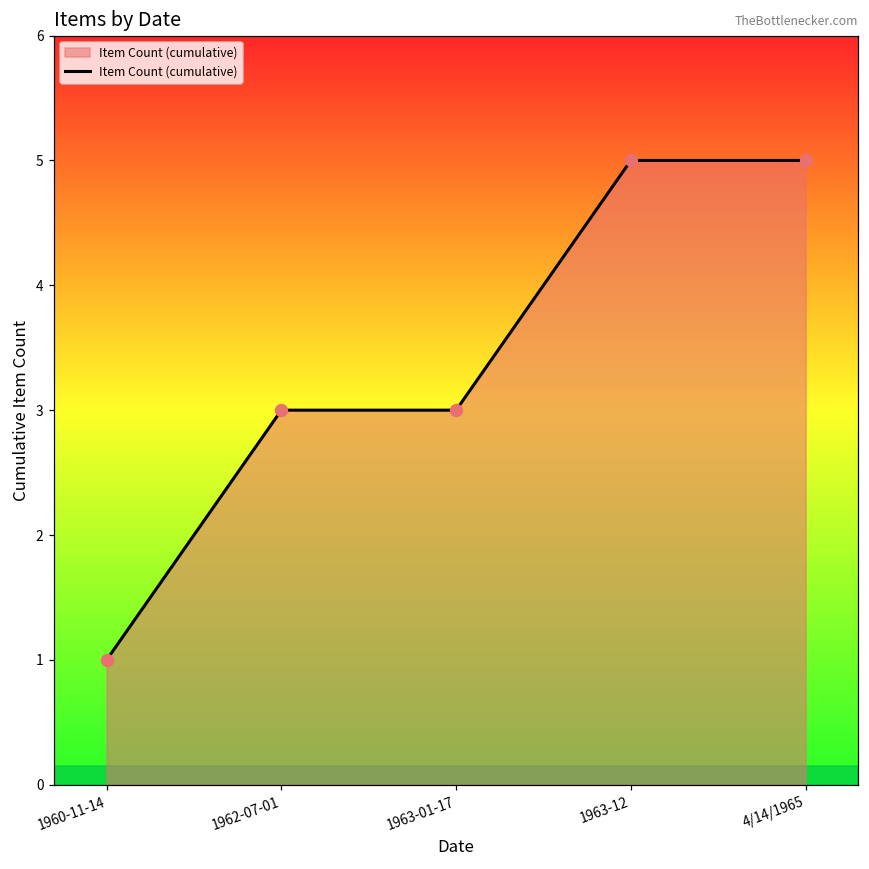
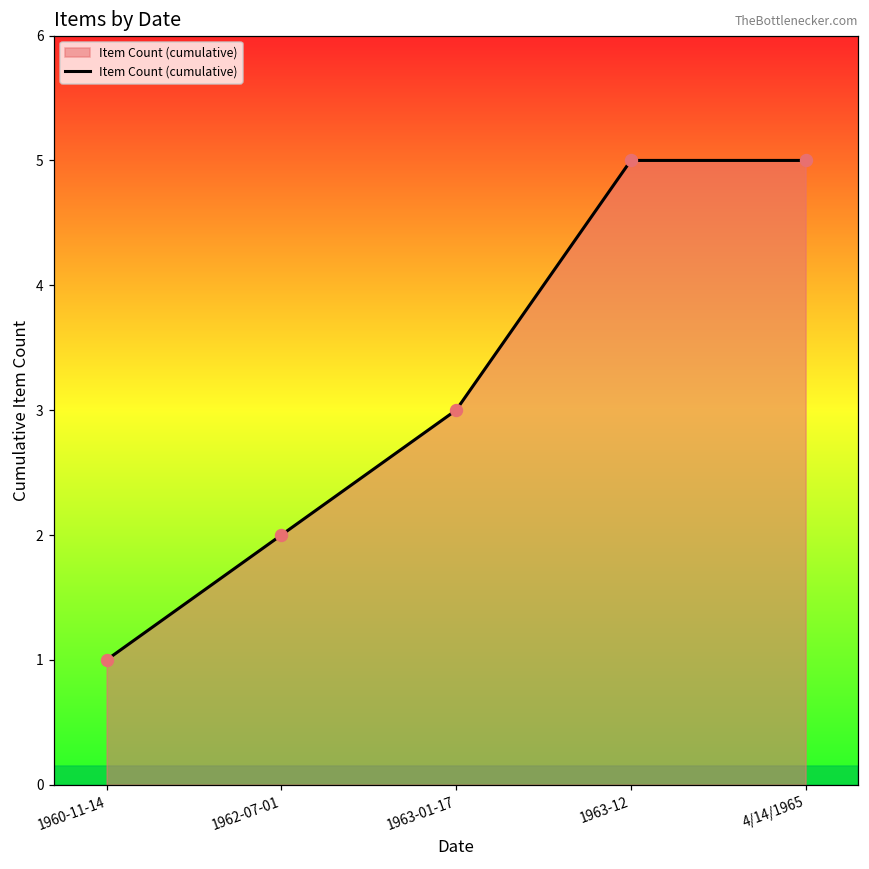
1962-07-01: 3 -> 2
